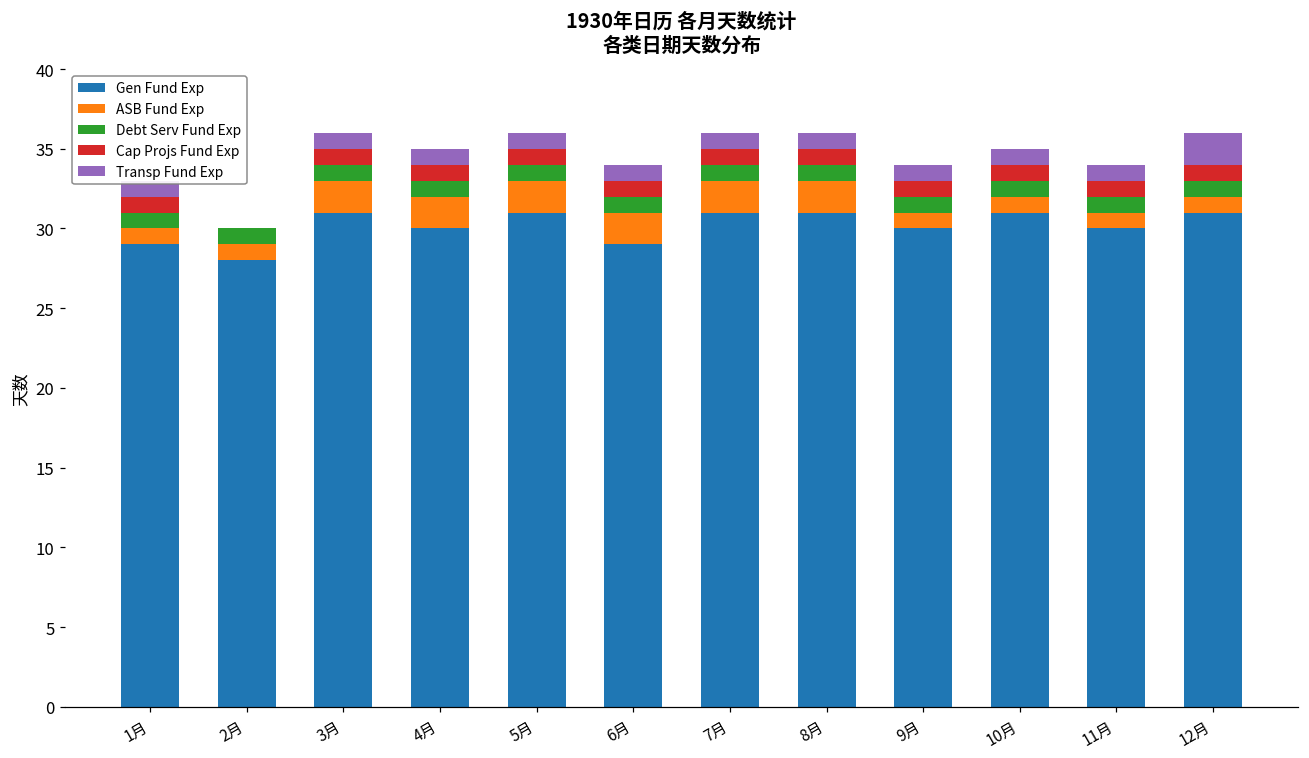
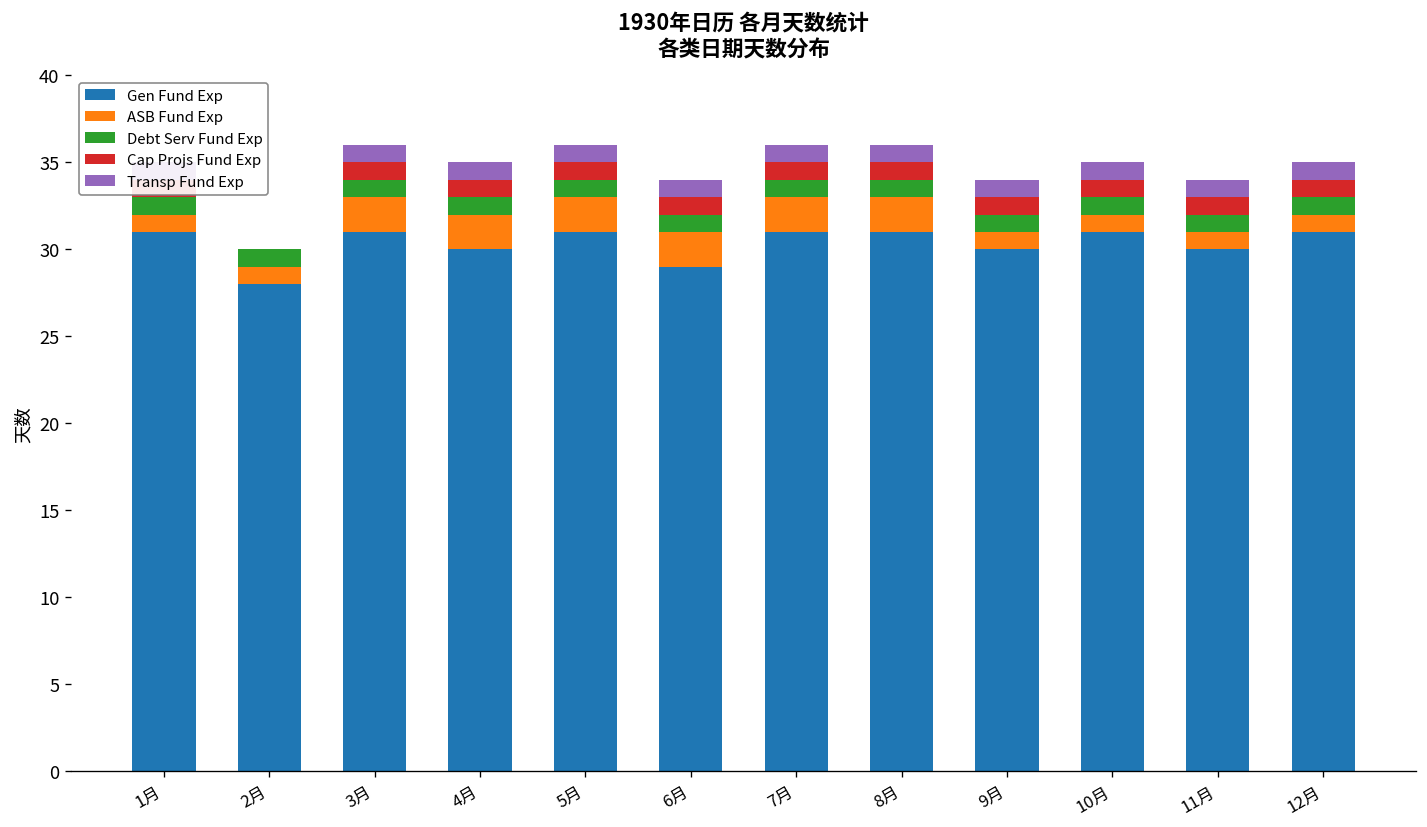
Gen Fund Exp, 1月: 29 -> 31
Transp Fund Exp, 12月: 2 -> 1
